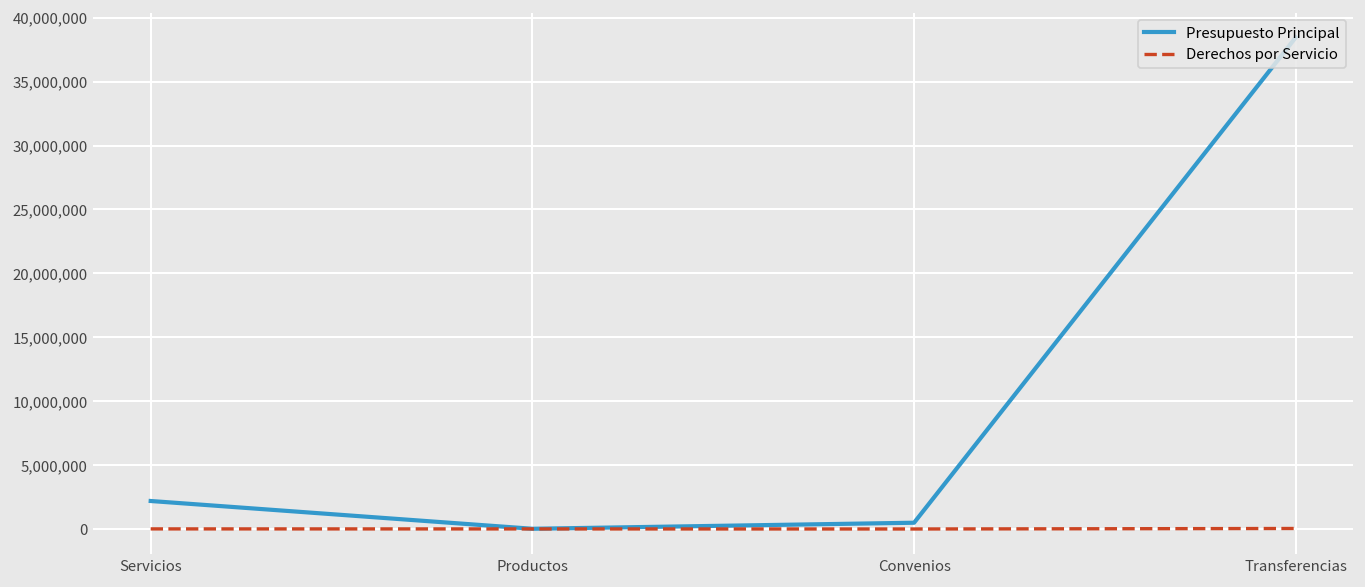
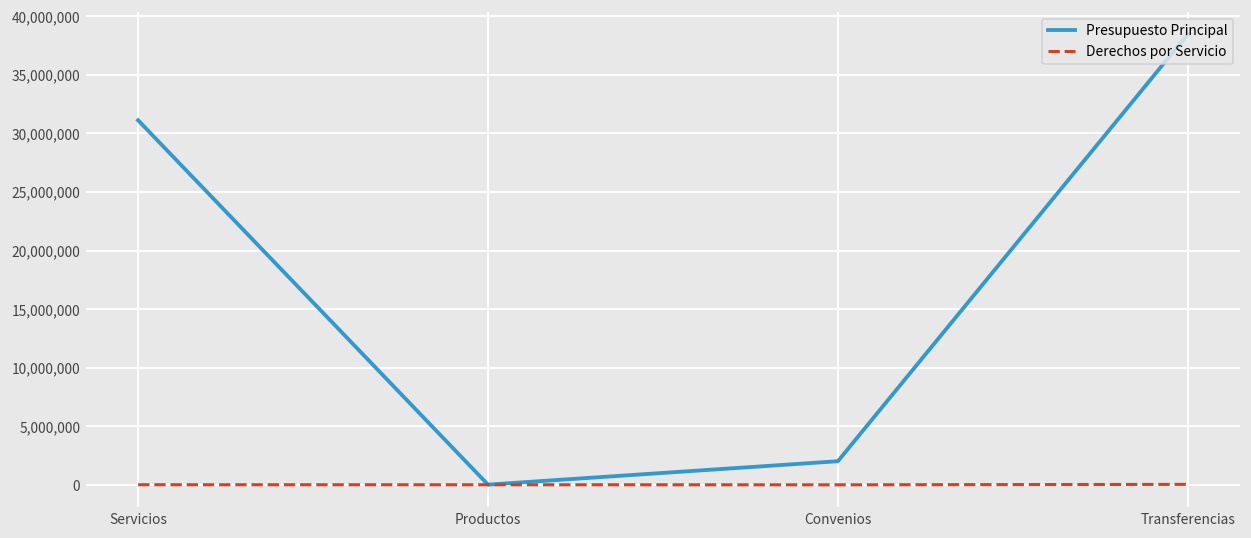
Presupuesto Principal, Servicios: 2,200,000 -> 31,100,000
Presupuesto Principal, Convenios: 500,000 -> 2,000,000
